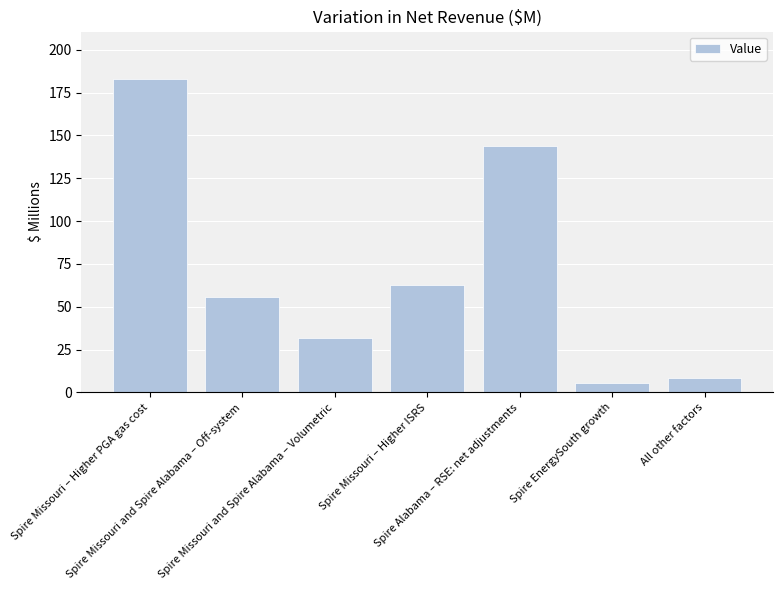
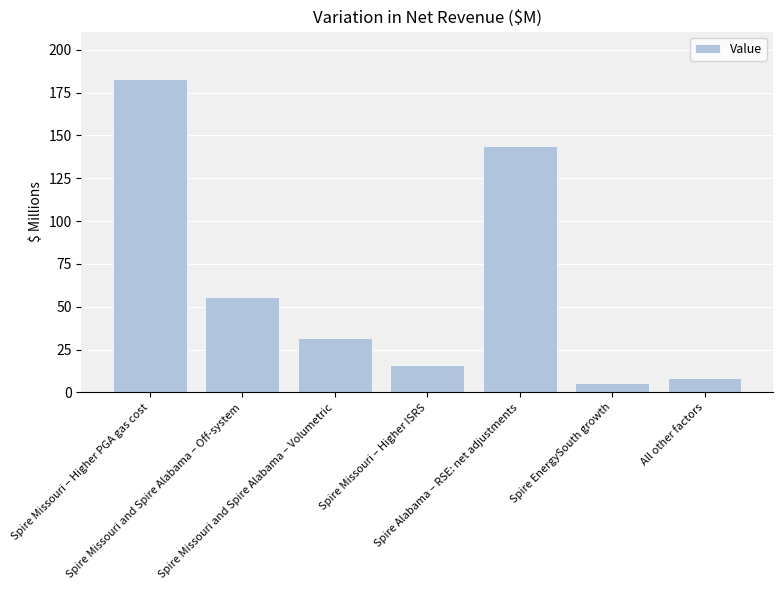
Spire Missouri – Higher ISRS: 63 -> 16
